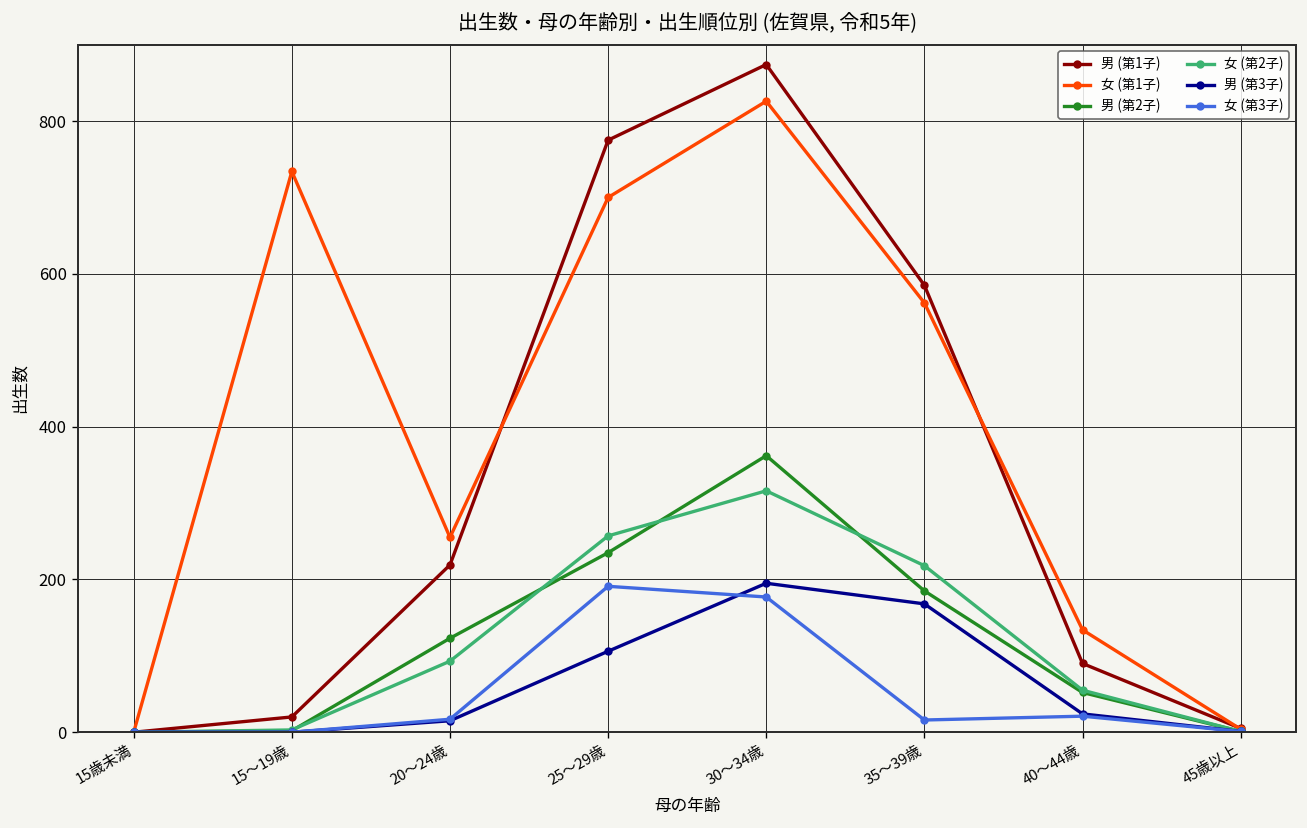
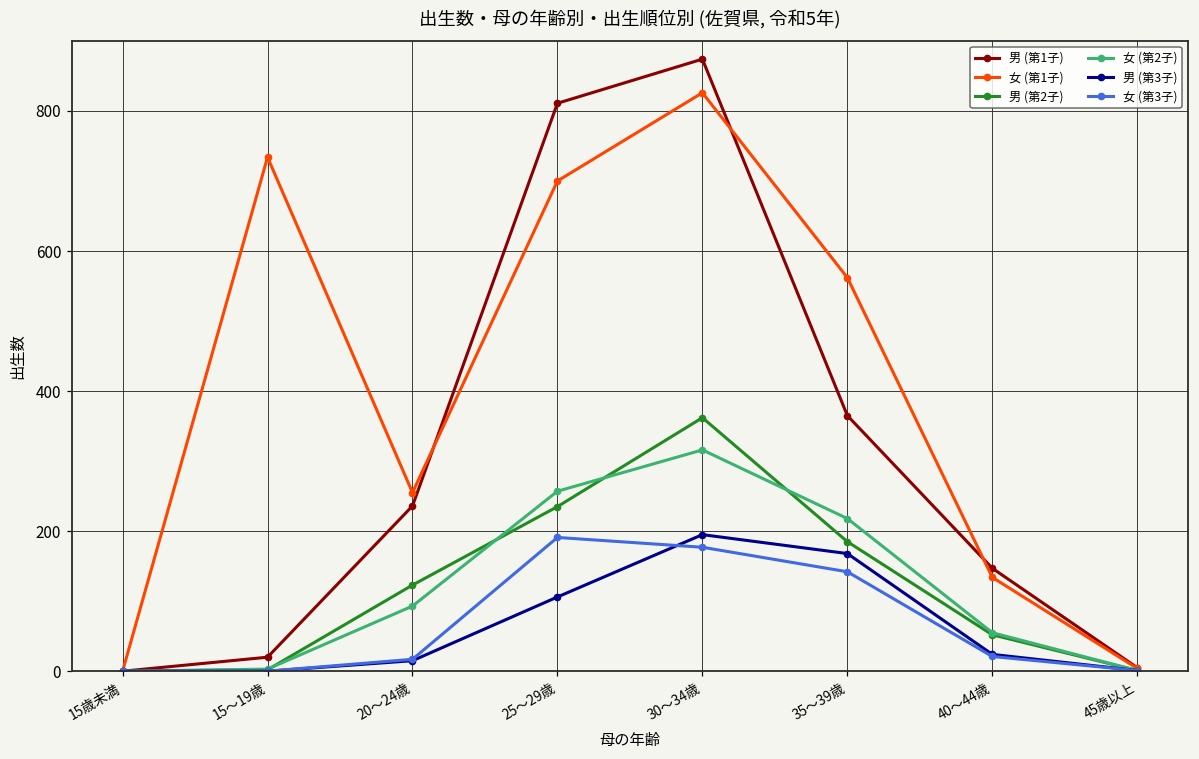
男 (第1子), 20～24歳: 220 -> 240
男 (第1子), 25～29歳: 780 -> 810
男 (第1子), 35～39歳: 590 -> 370
女 (第3子), 35～39歳: 20 -> 140
男 (第1子), 40～44歳: 90 -> 150
